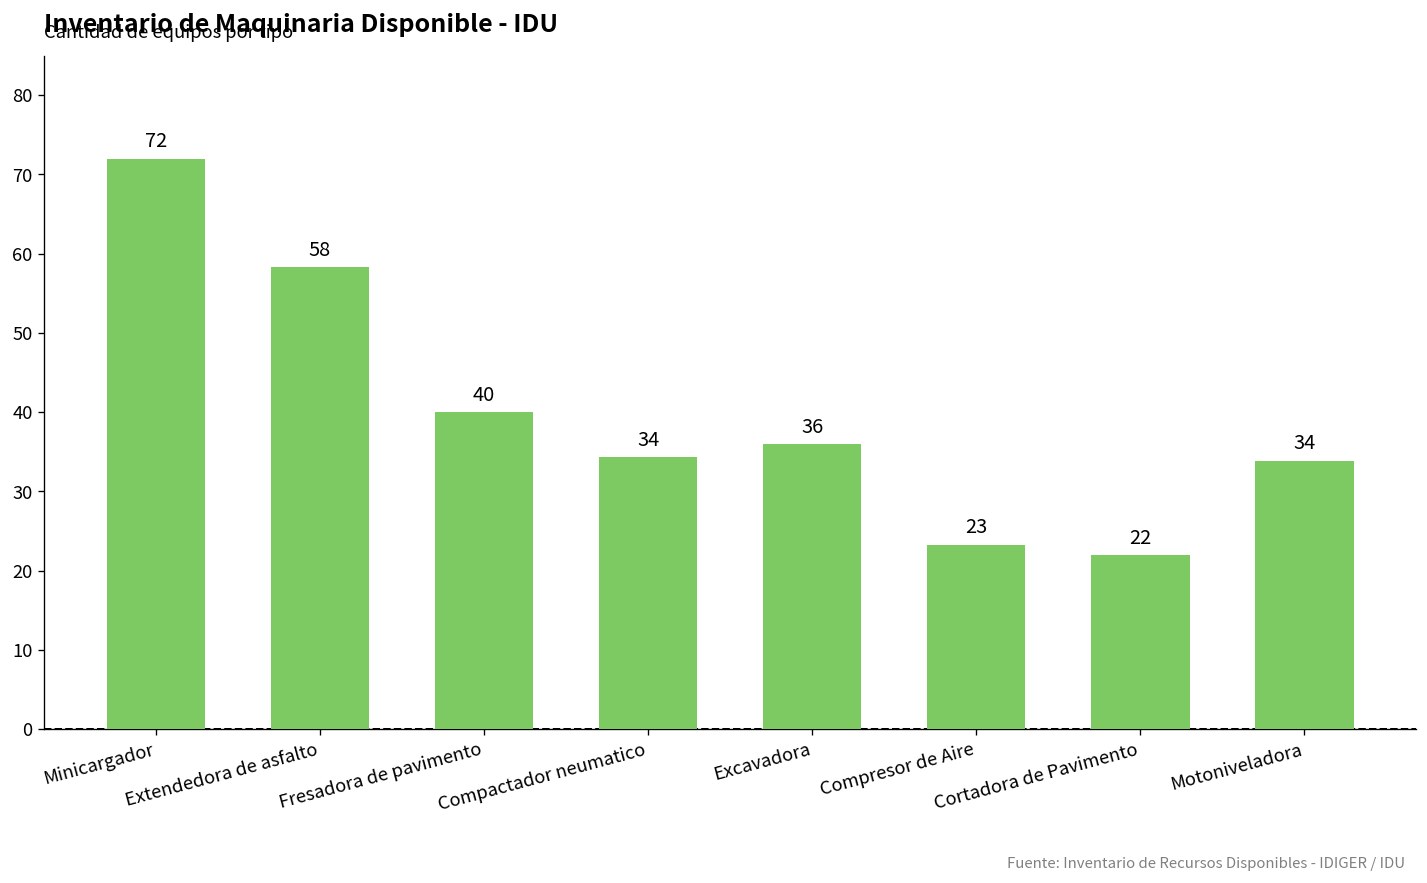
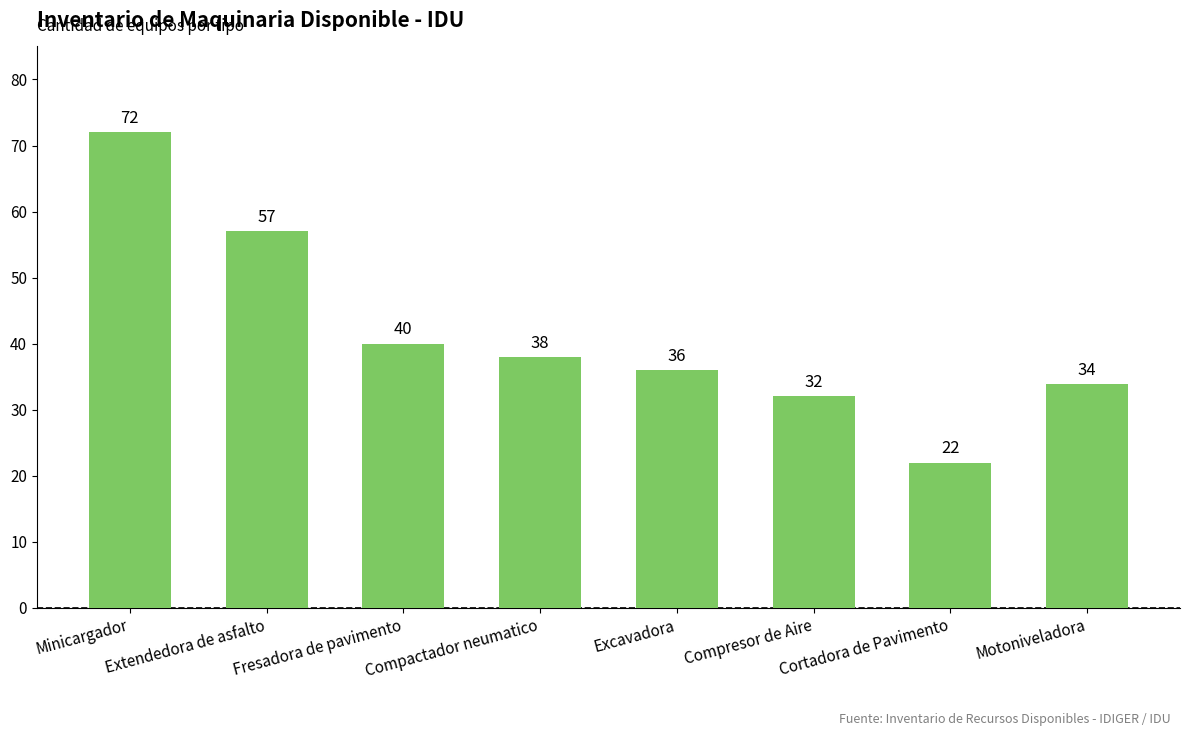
Extendedora de asfalto: 58 -> 57
Compactador neumatico: 34 -> 38
Compresor de Aire: 23 -> 32
